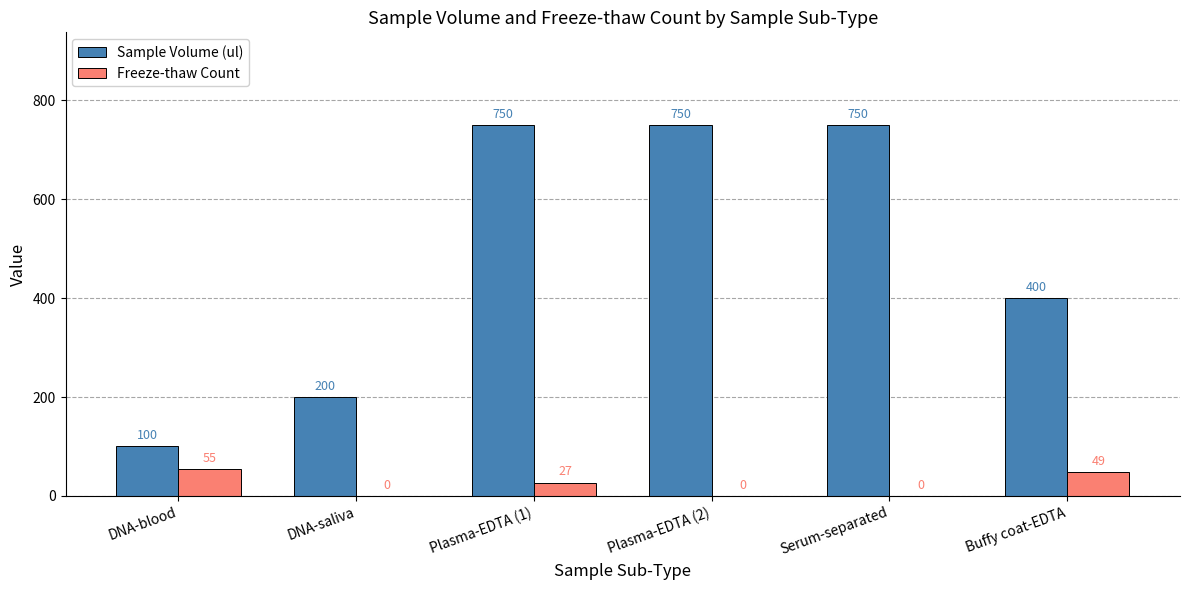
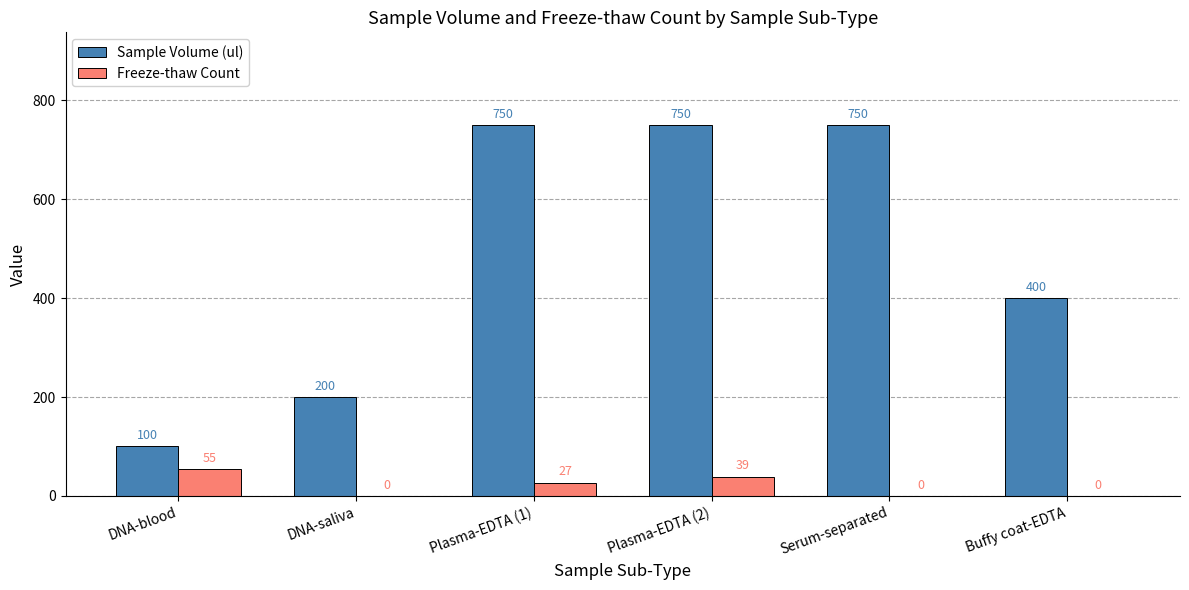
Freeze-thaw Count, Plasma-EDTA (2): 0 -> 39
Freeze-thaw Count, Buffy coat-EDTA: 49 -> 0
